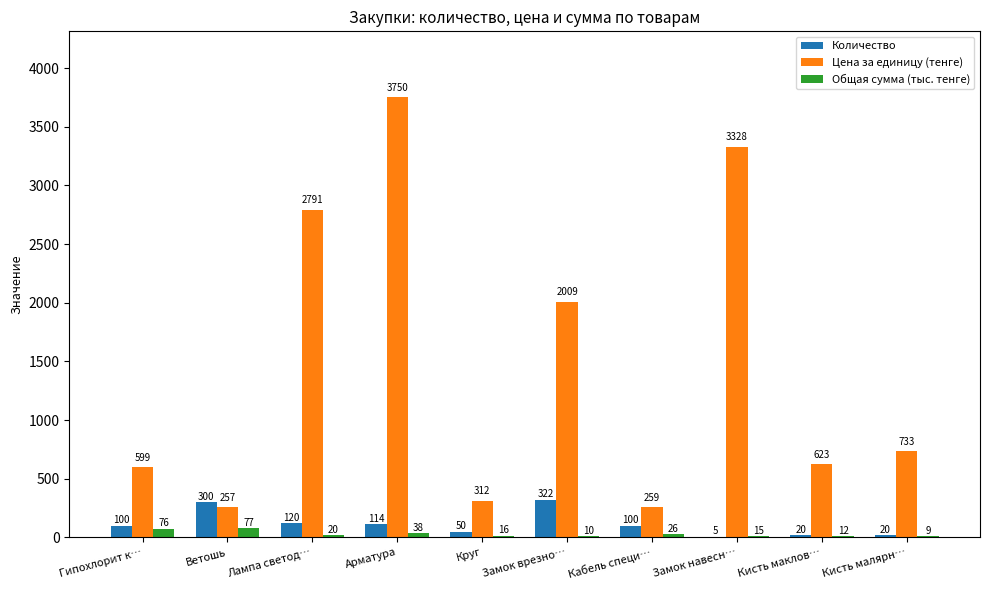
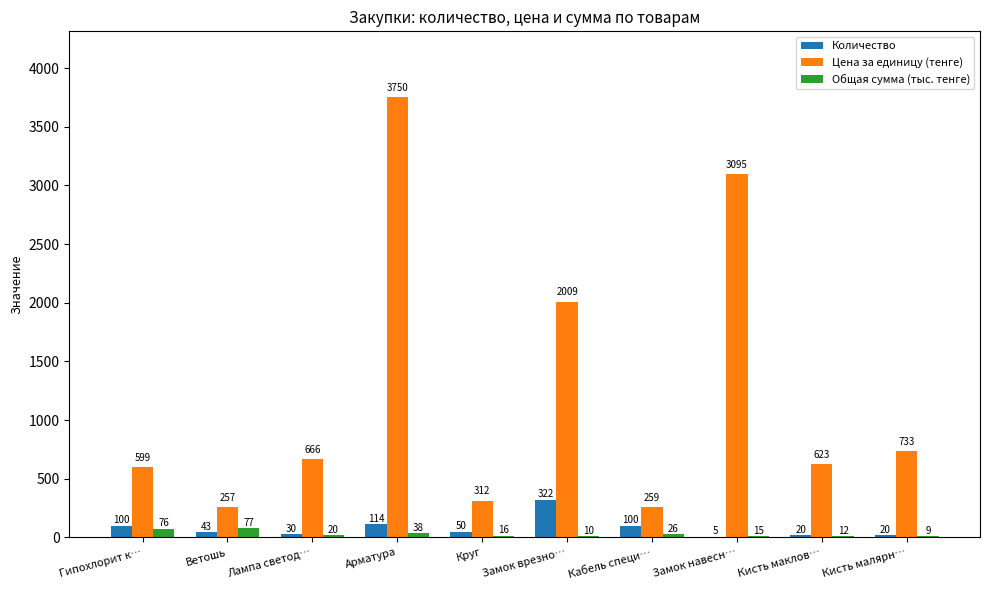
Количество, Ветошь: 300 -> 43
Количество, Лампа светод…: 120 -> 30
Цена за единицу (тенге), Лампа светод…: 2791 -> 666
Цена за единицу (тенге), Замок навесн…: 3328 -> 3095
